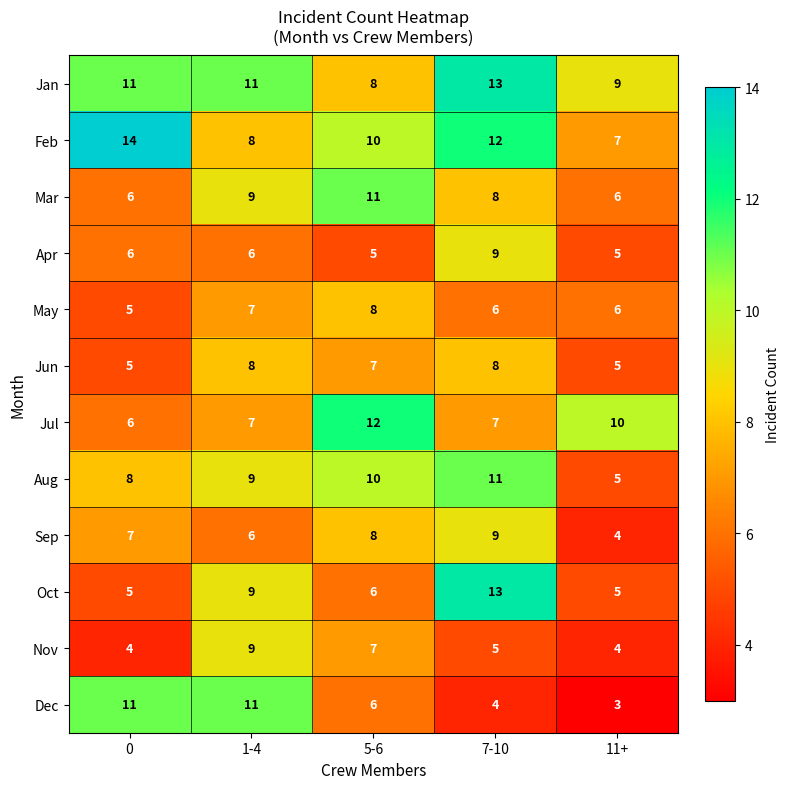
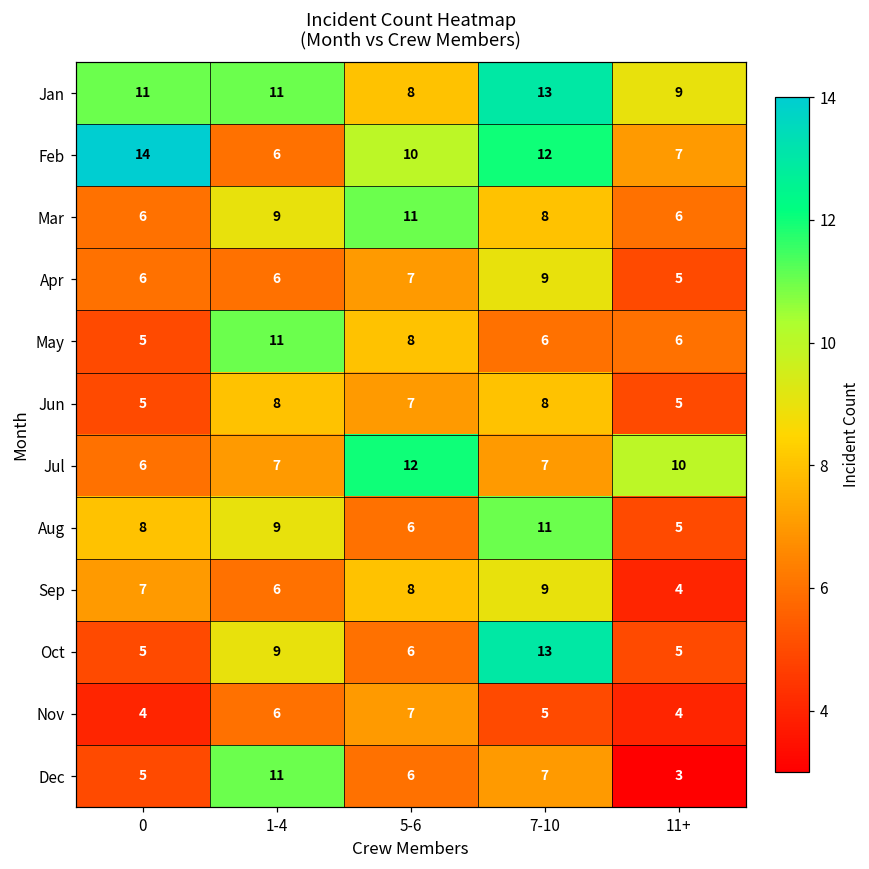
Feb, 1-4: 8 -> 6
Apr, 5-6: 5 -> 7
May, 1-4: 7 -> 11
Aug, 5-6: 10 -> 6
Nov, 1-4: 9 -> 6
Dec, 0: 11 -> 5
Dec, 7-10: 4 -> 7
